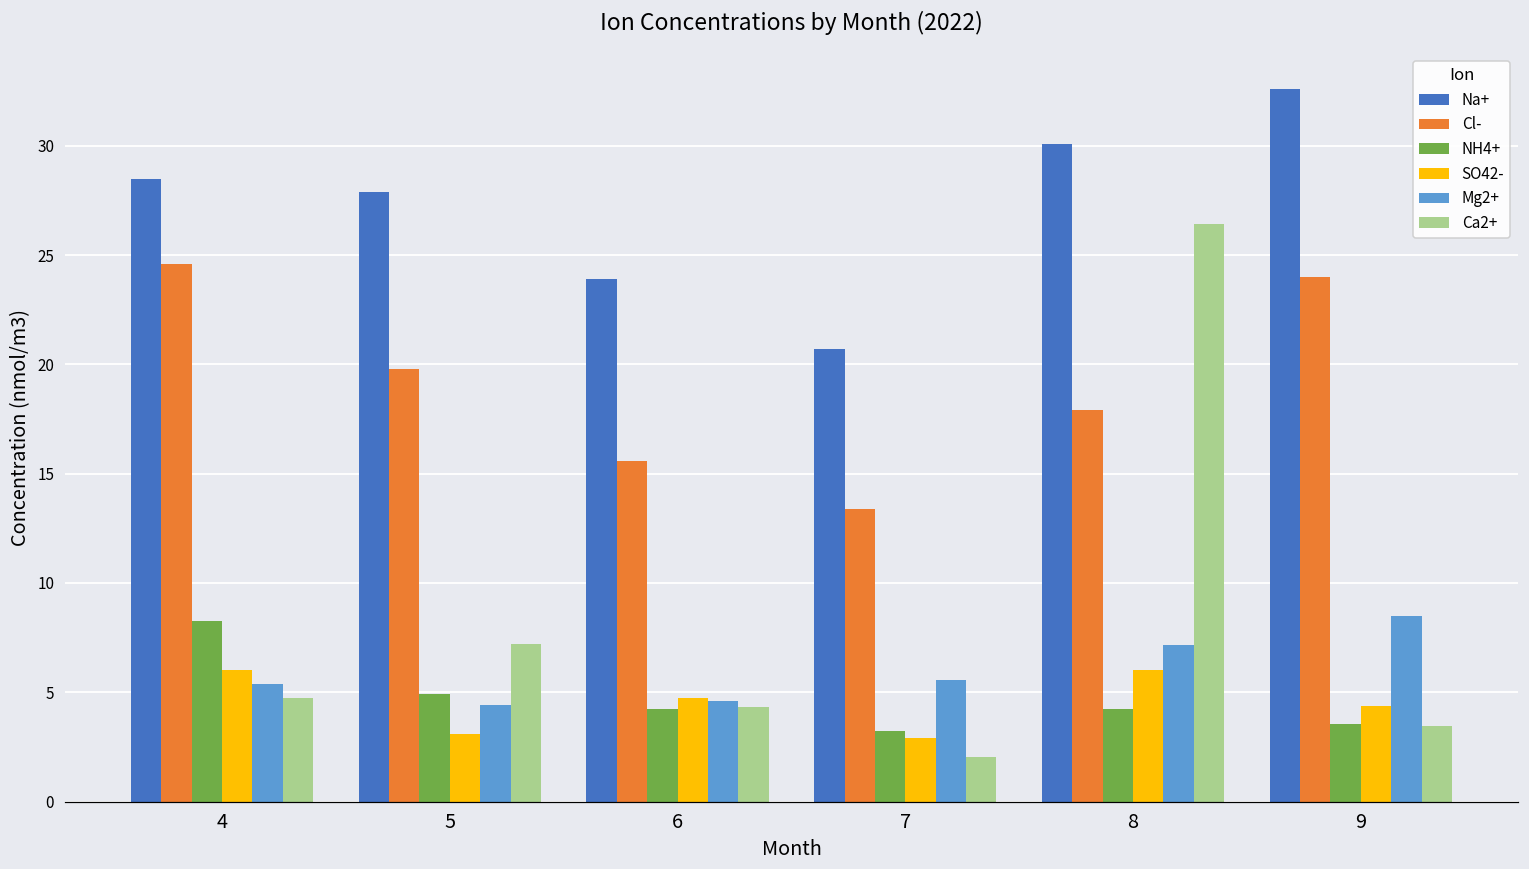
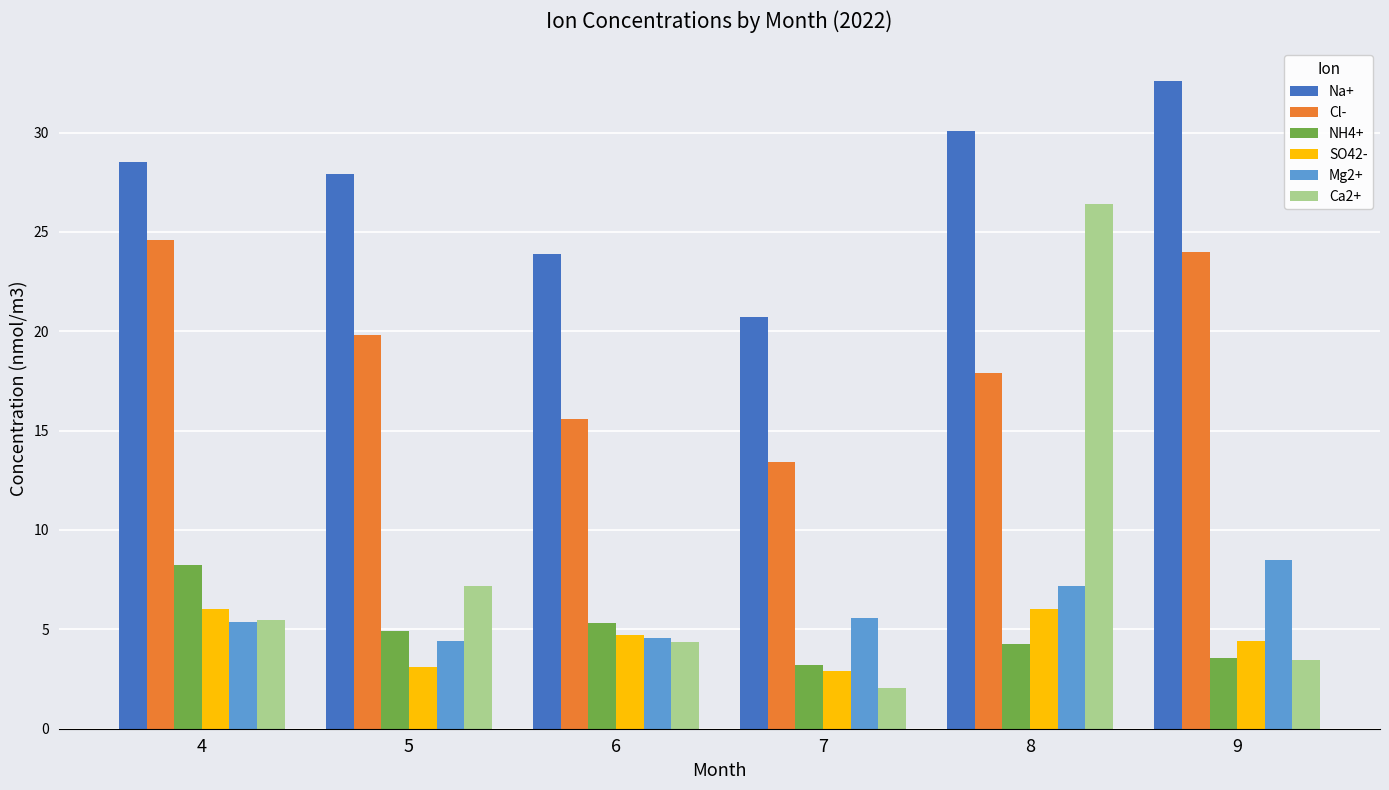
Ca2+, 4: 4.8 -> 5.5
NH4+, 6: 4.3 -> 5.3
